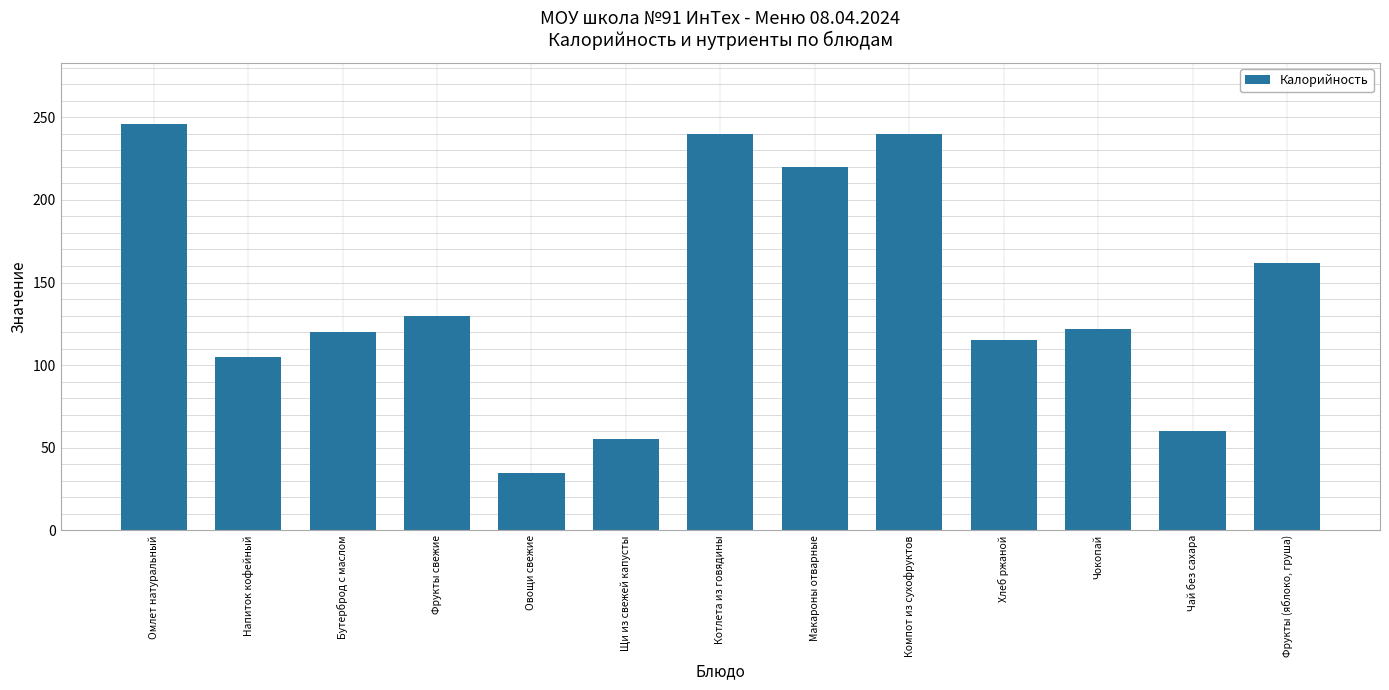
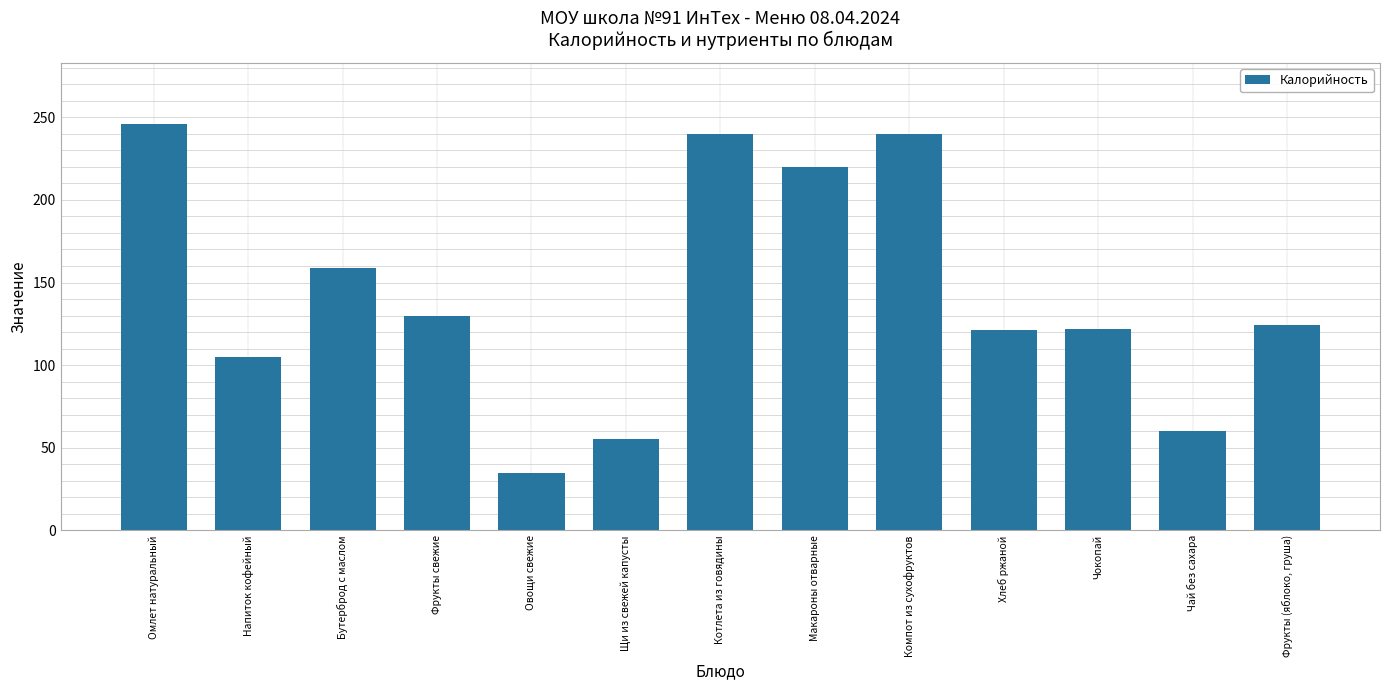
Бутерброд с маслом: 120 -> 159
Хлеб ржаной: 115 -> 121
Фрукты (яблоко, груша): 162 -> 124
